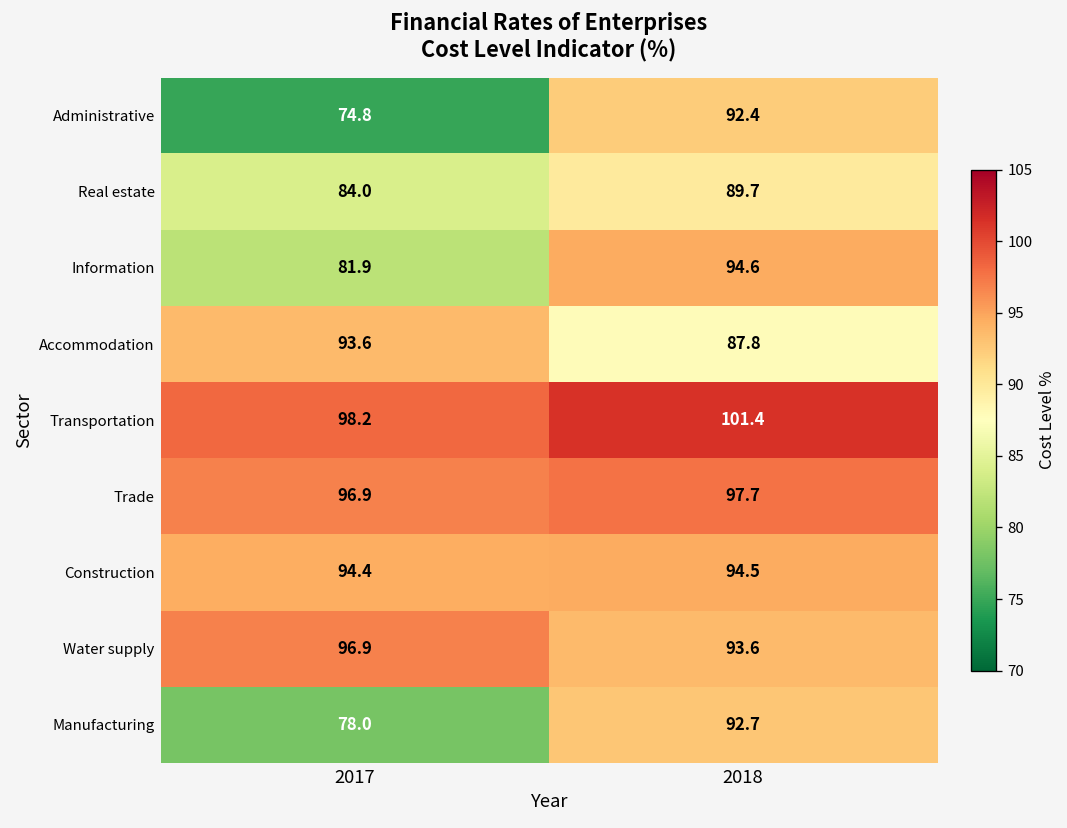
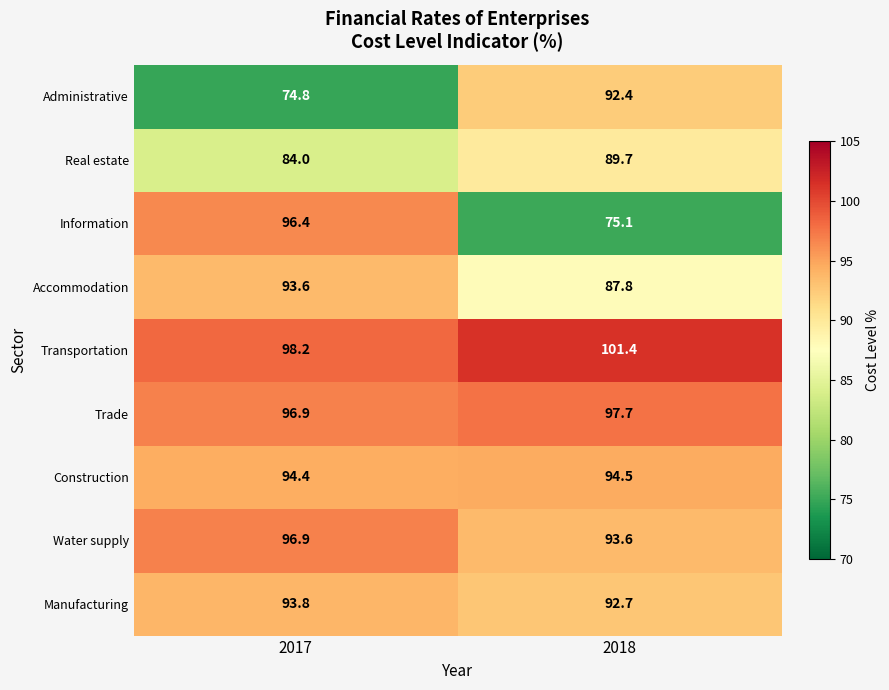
Information, 2017: 81.9 -> 96.4
Information, 2018: 94.6 -> 75.1
Manufacturing, 2017: 78.0 -> 93.8
